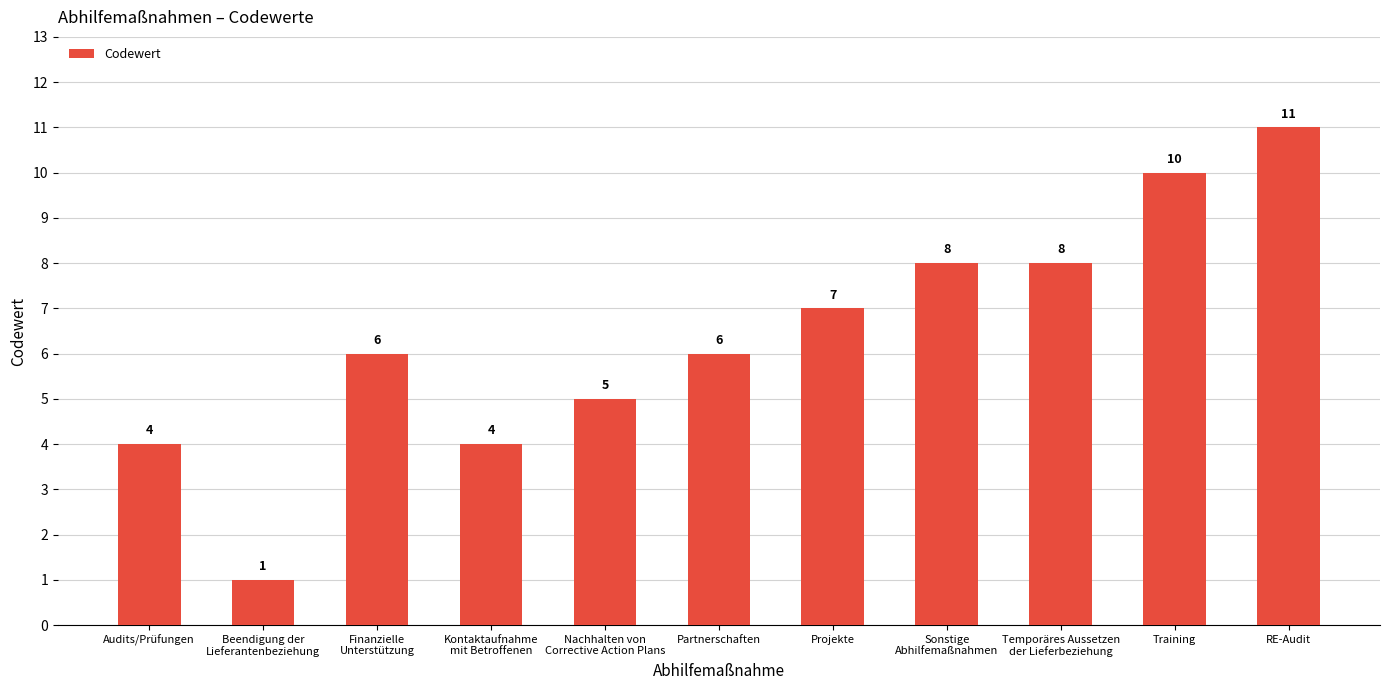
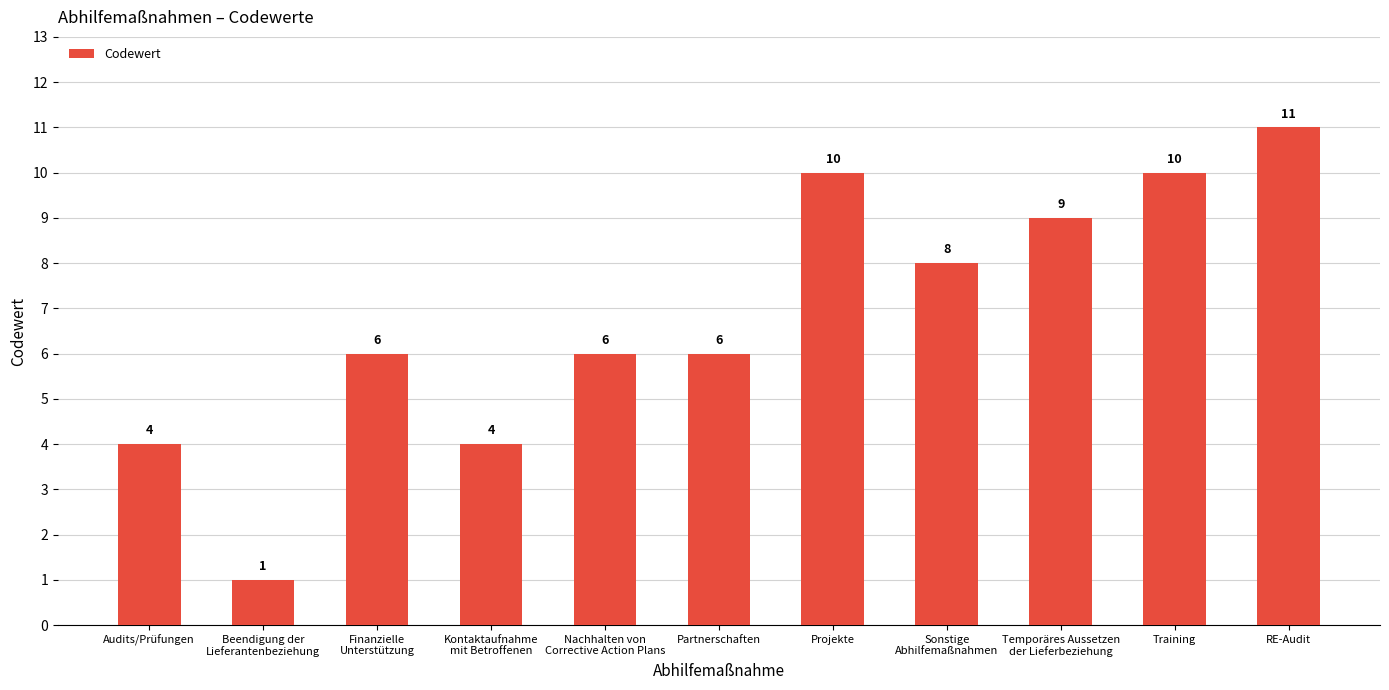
Nachhalten von Corrective Action Plans: 5 -> 6
Projekte: 7 -> 10
Temporäres Aussetzen der Lieferbeziehung: 8 -> 9
